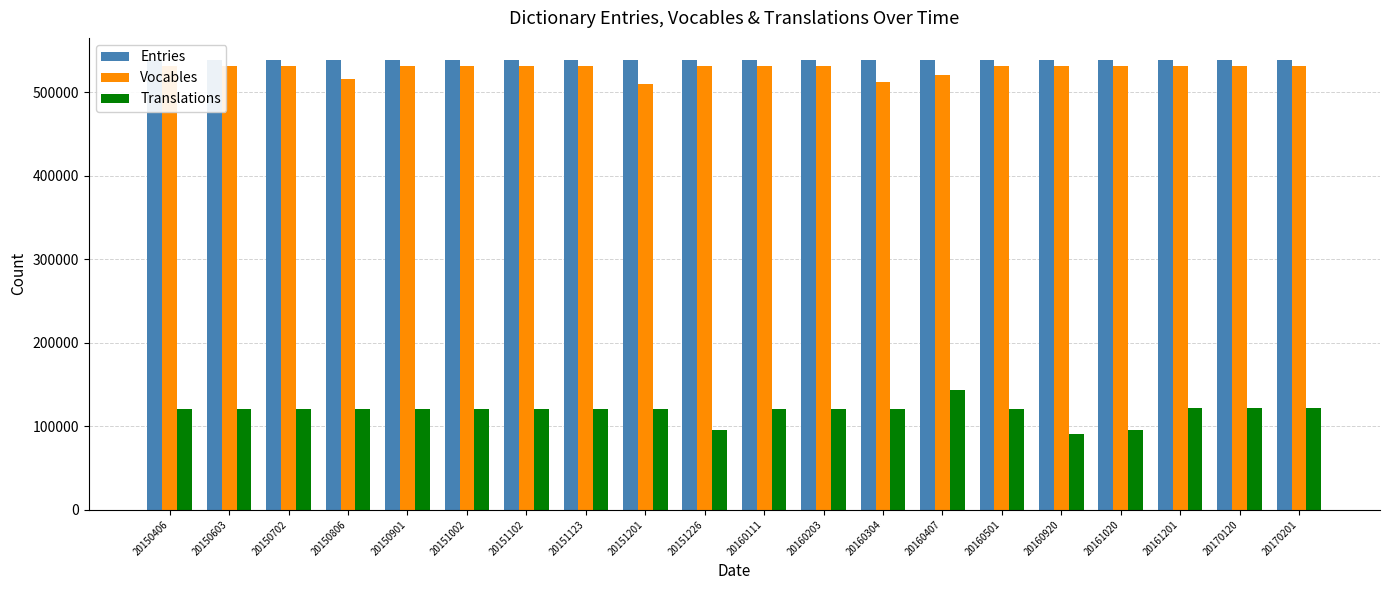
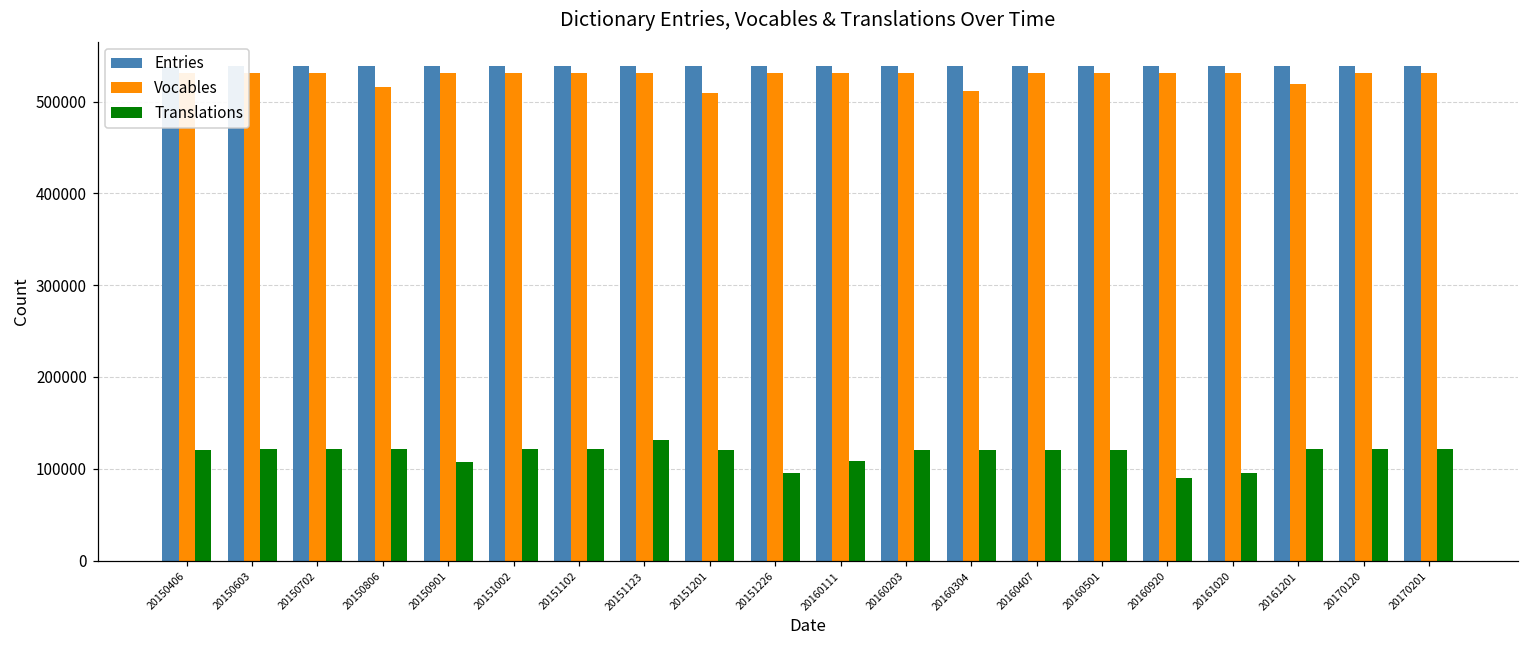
Translations, 20150901: 120000 -> 110000
Translations, 20151123: 120000 -> 130000
Translations, 20160111: 120000 -> 110000
Vocables, 20160407: 520000 -> 530000
Translations, 20160407: 140000 -> 120000
Vocables, 20161201: 530000 -> 520000
